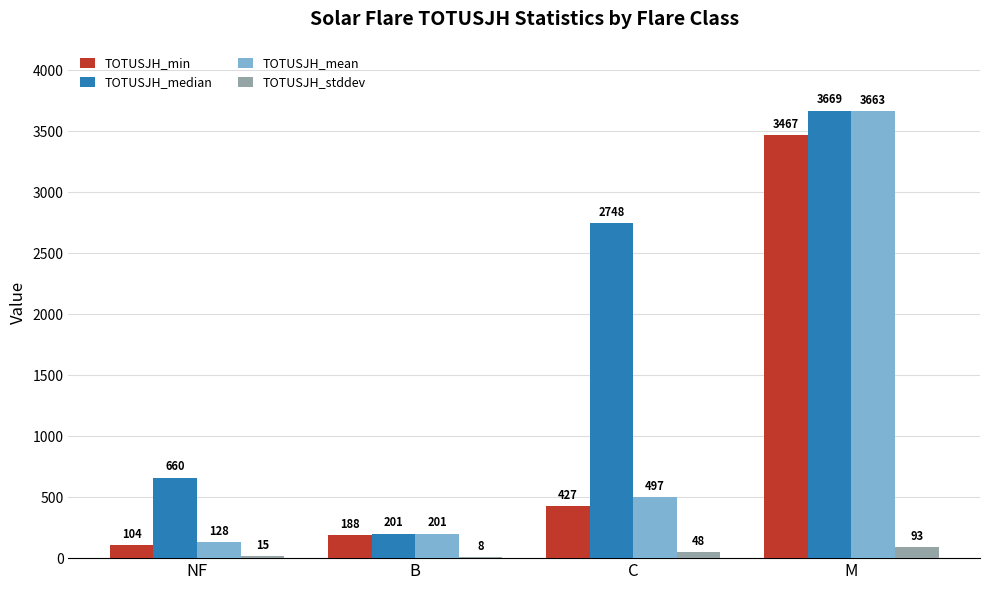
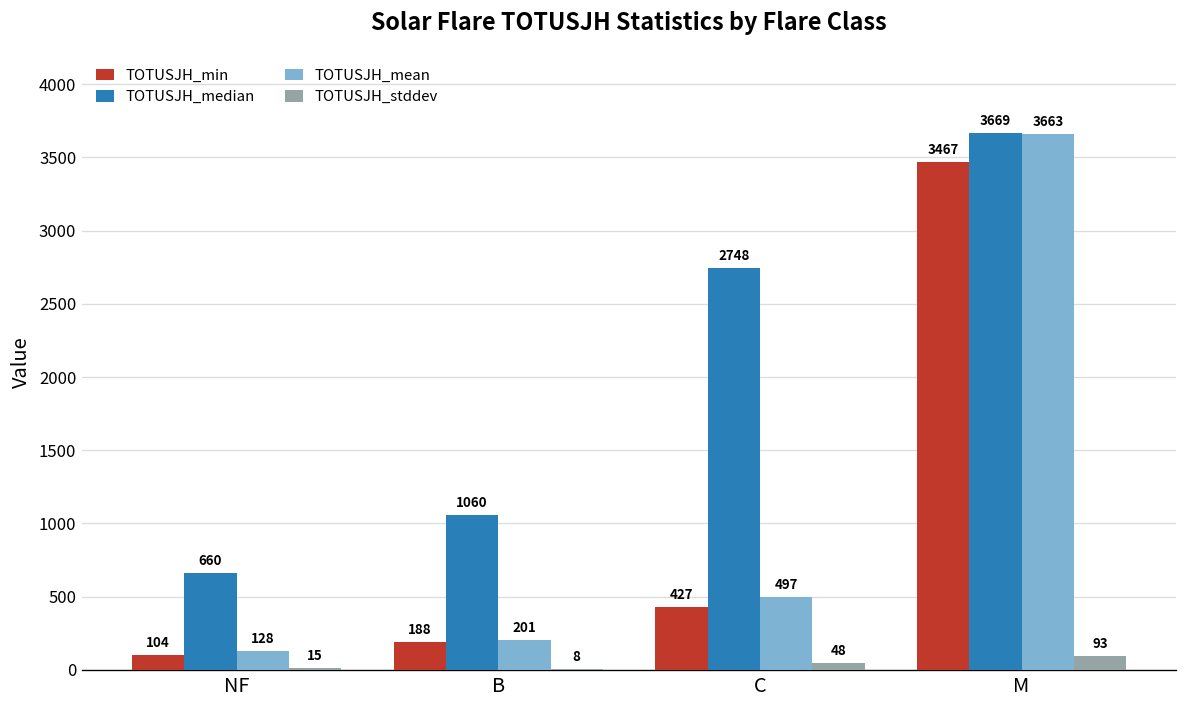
TOTUSJH_median, B: 201 -> 1060
